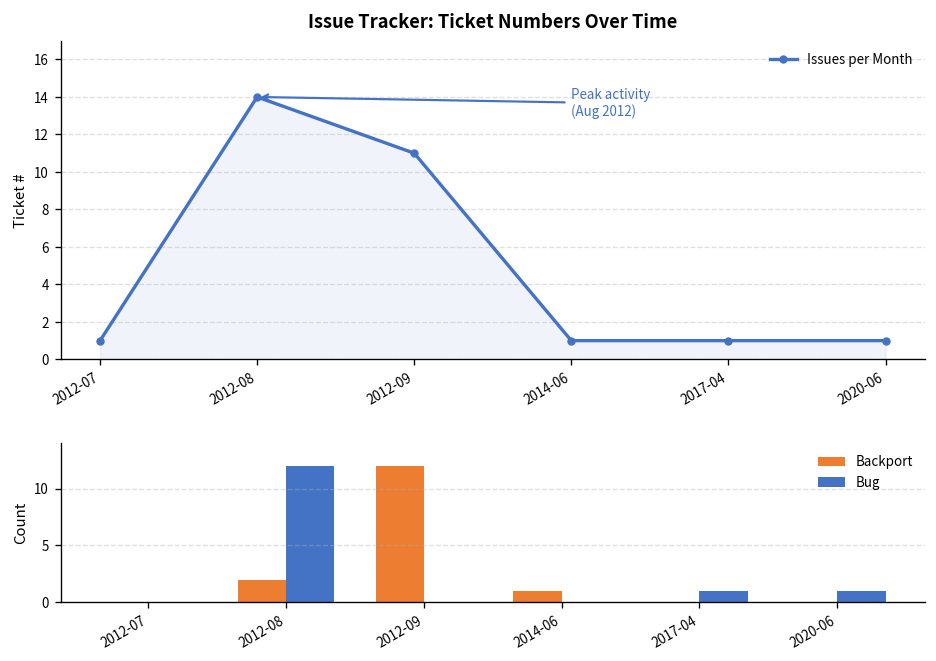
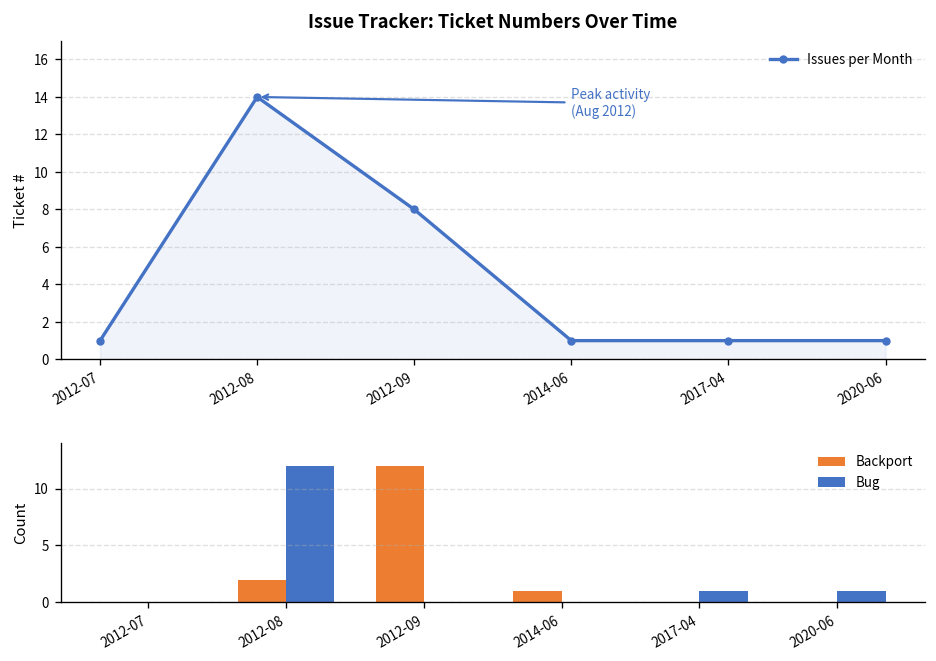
Issue Tracker: Ticket Numbers Over Time, 2012-09: 11 -> 8
